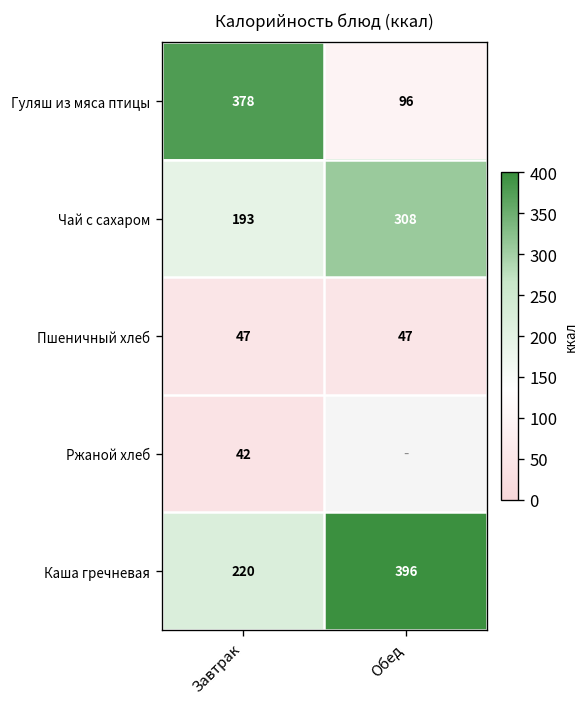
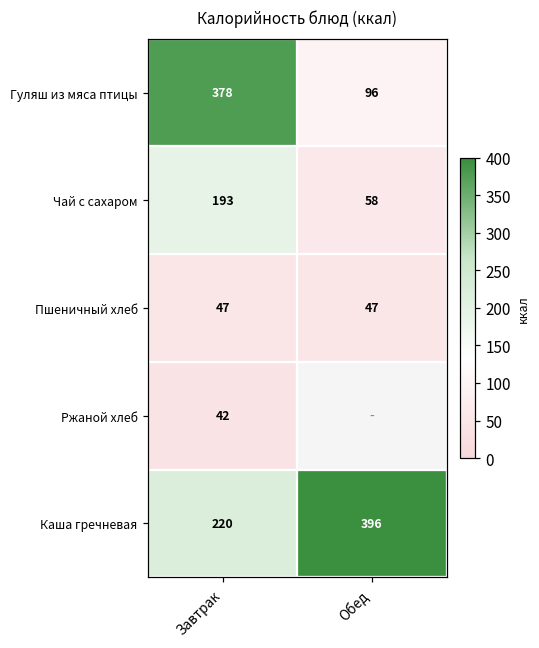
Чай с сахаром, Обед: 308 -> 58
